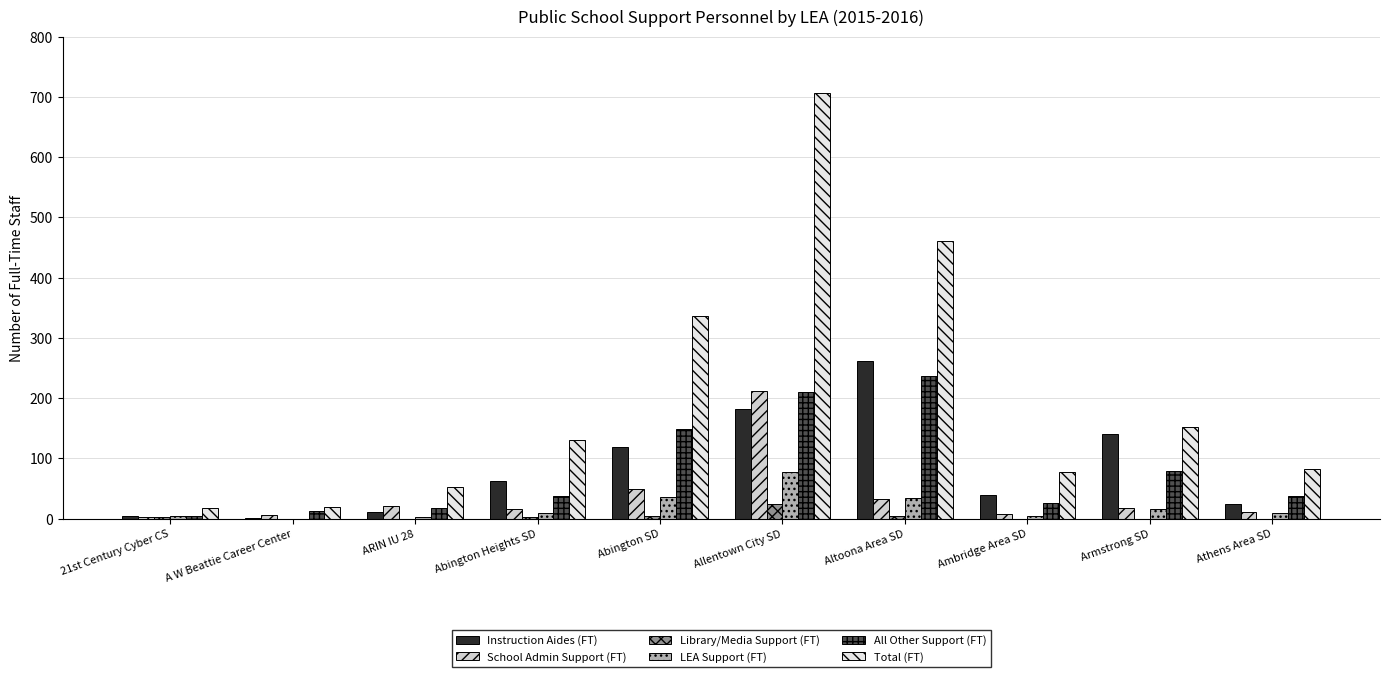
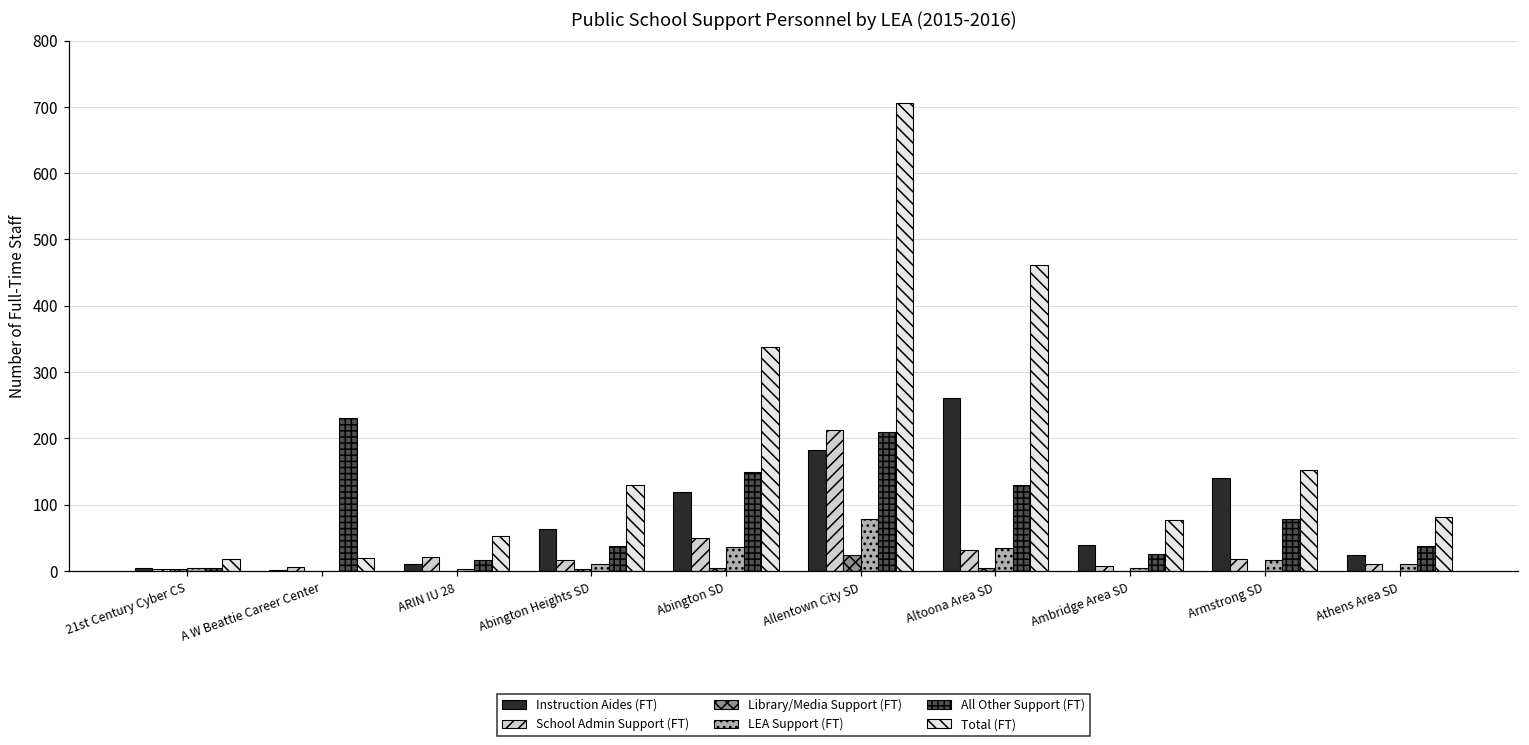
All Other Support (FT), A W Beattie Career Center: 10 -> 230
All Other Support (FT), Altoona Area SD: 240 -> 130
